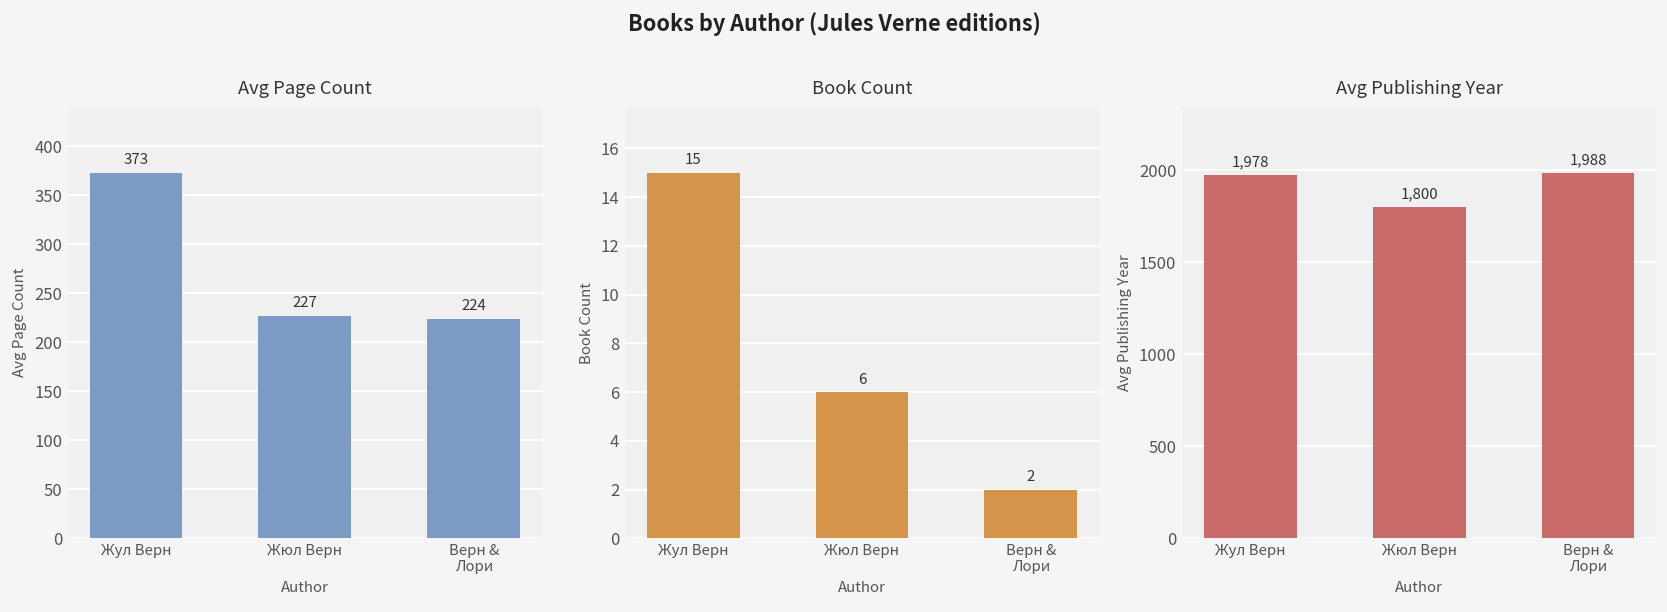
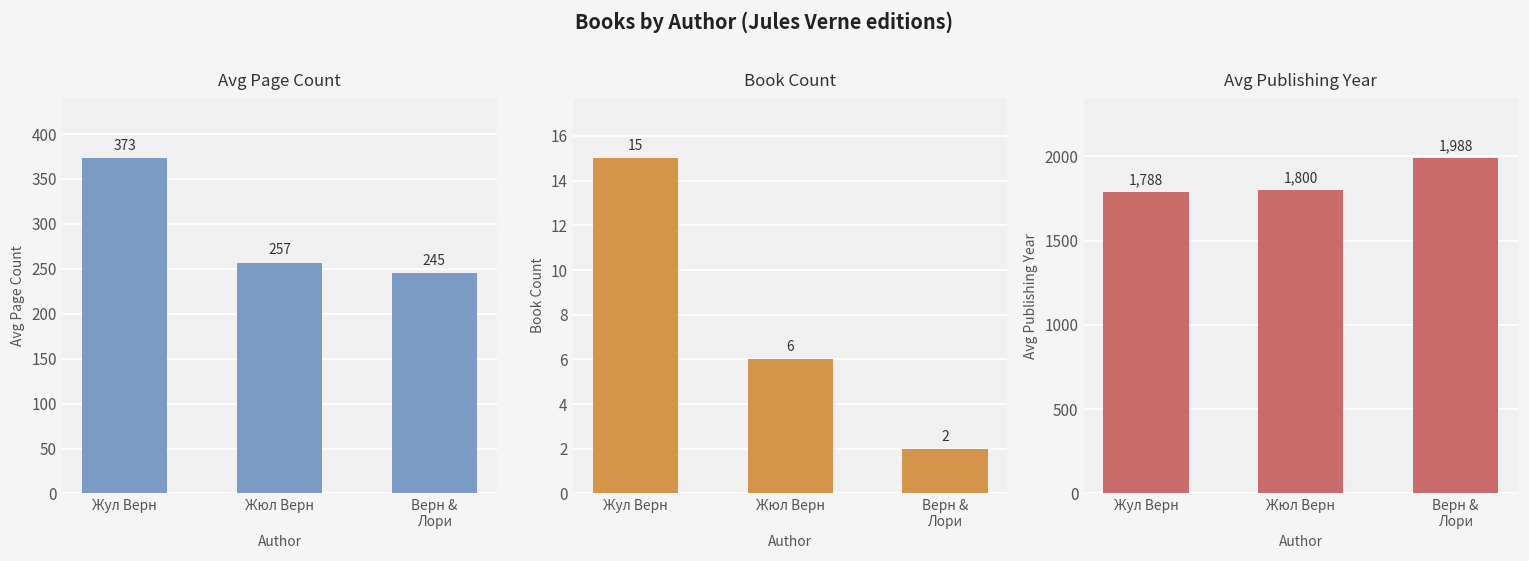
Avg Page Count, Жюл Верн: 227 -> 257
Avg Page Count, Верн & Лори: 224 -> 245
Avg Publishing Year, Жул Верн: 1,978 -> 1,788
